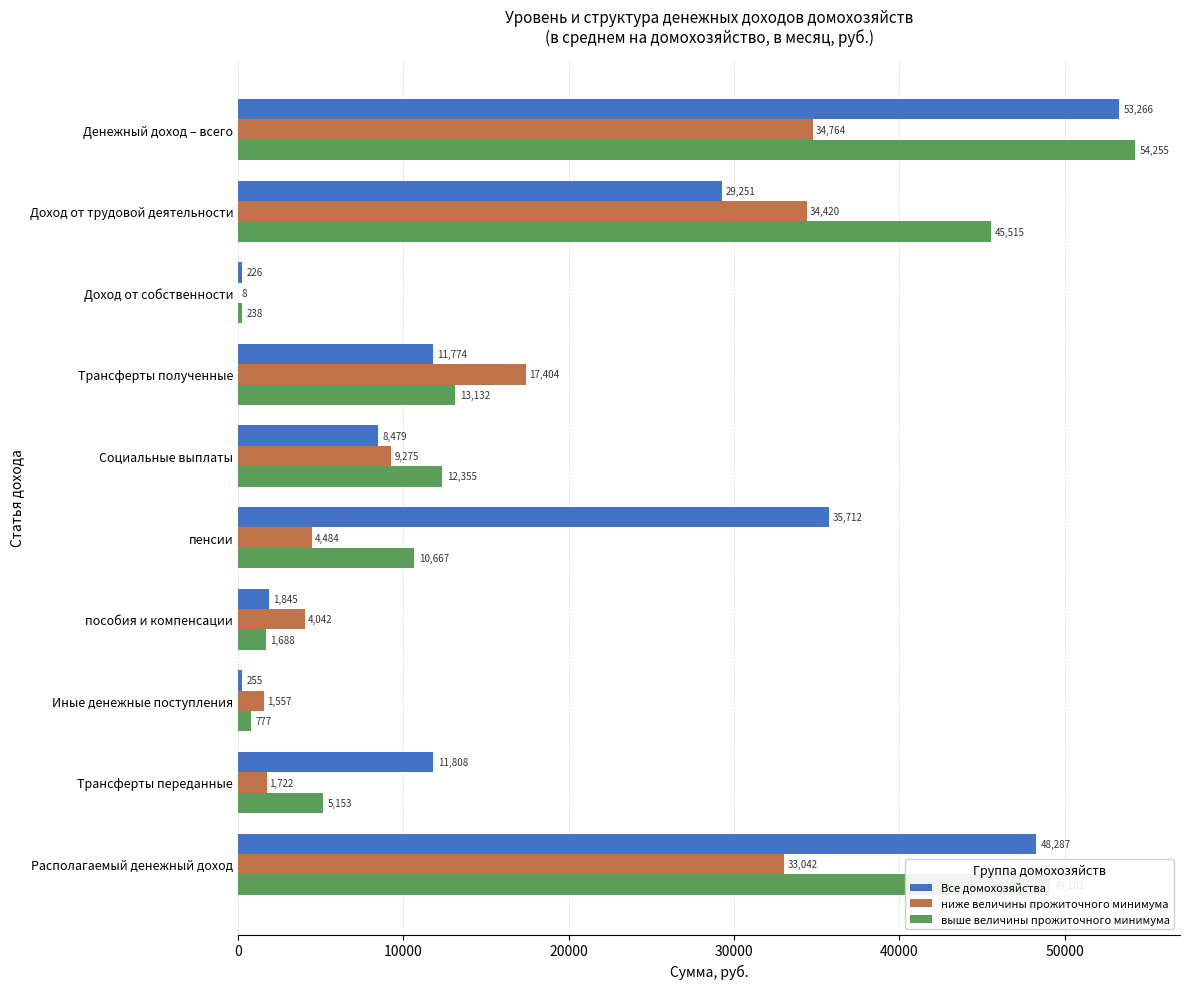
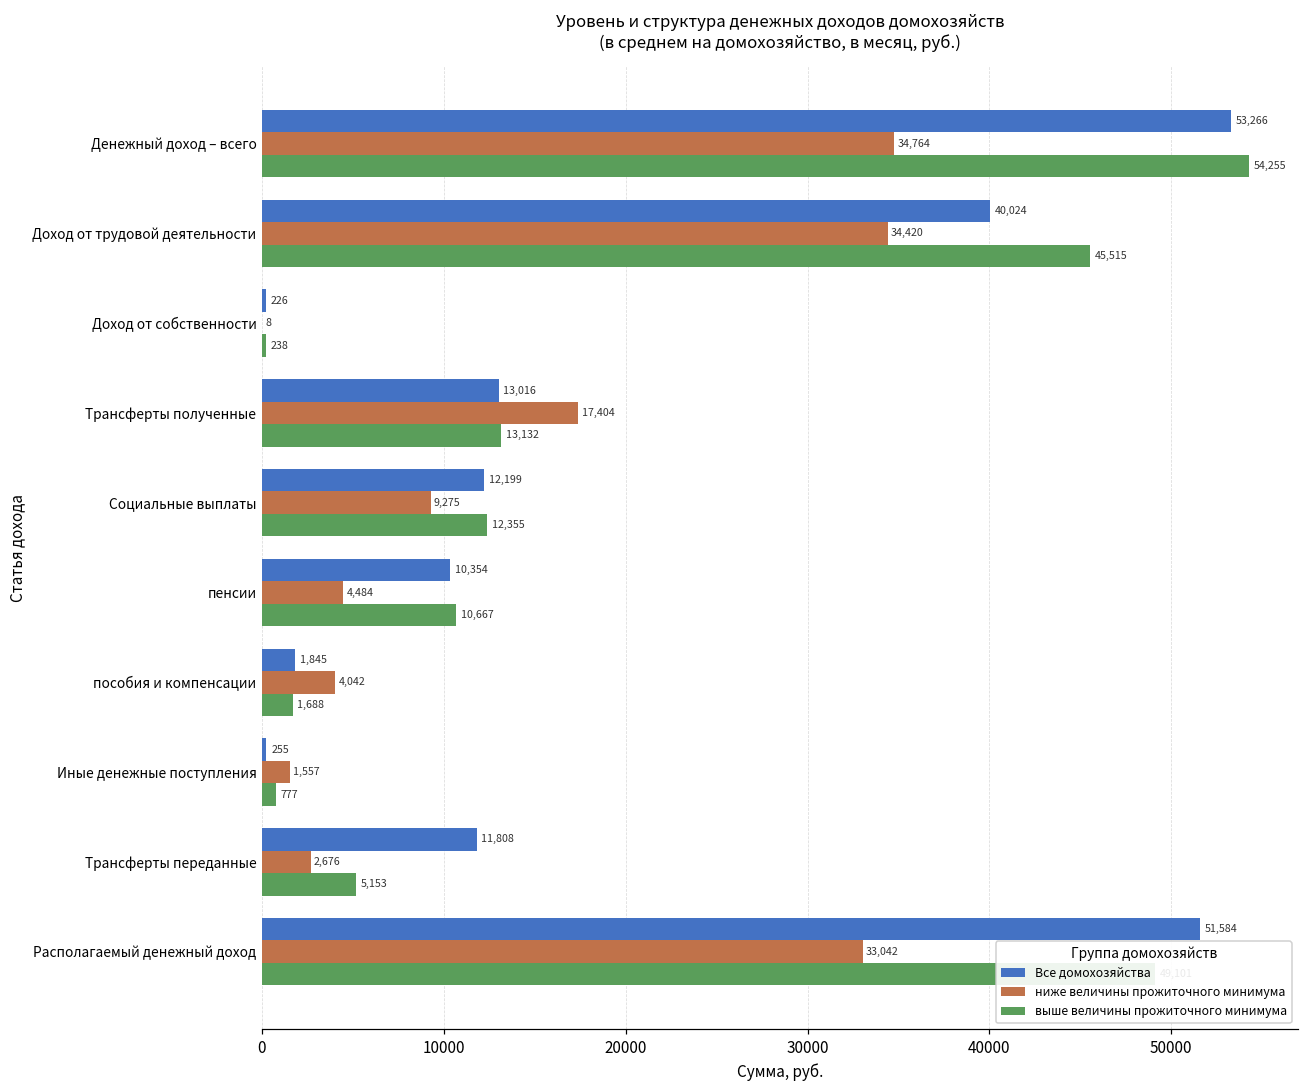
Все домохозяйства, Доход от трудовой деятельности: 29,251 -> 40,024
Все домохозяйства, Трансферты полученные: 11,774 -> 13,016
Все домохозяйства, Социальные выплаты: 8,479 -> 12,199
Все домохозяйства, пенсии: 35,712 -> 10,354
ниже величины прожиточного минимума, Трансферты переданные: 1,722 -> 2,676
Все домохозяйства, Располагаемый денежный доход: 48,287 -> 51,584
